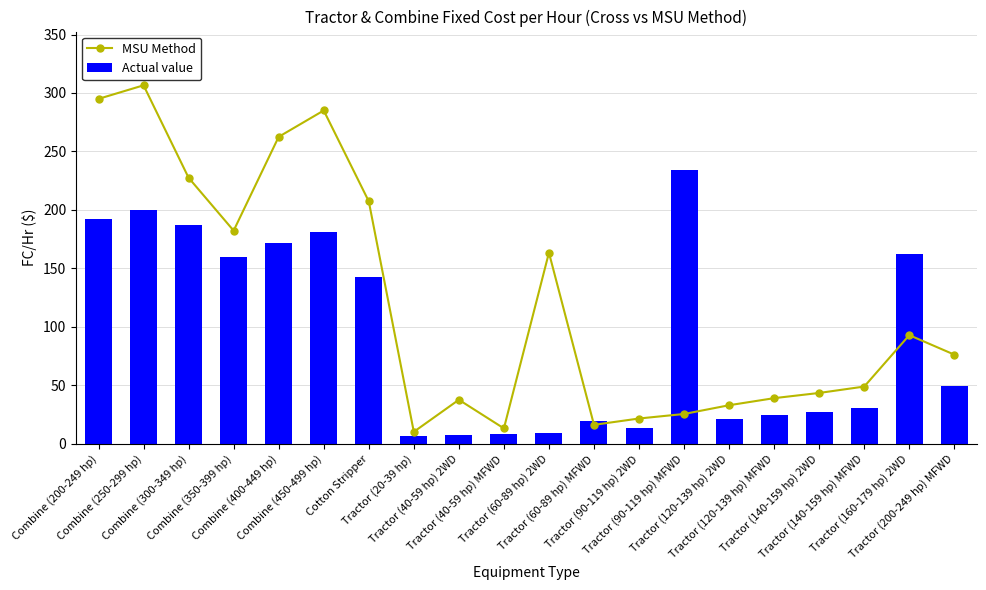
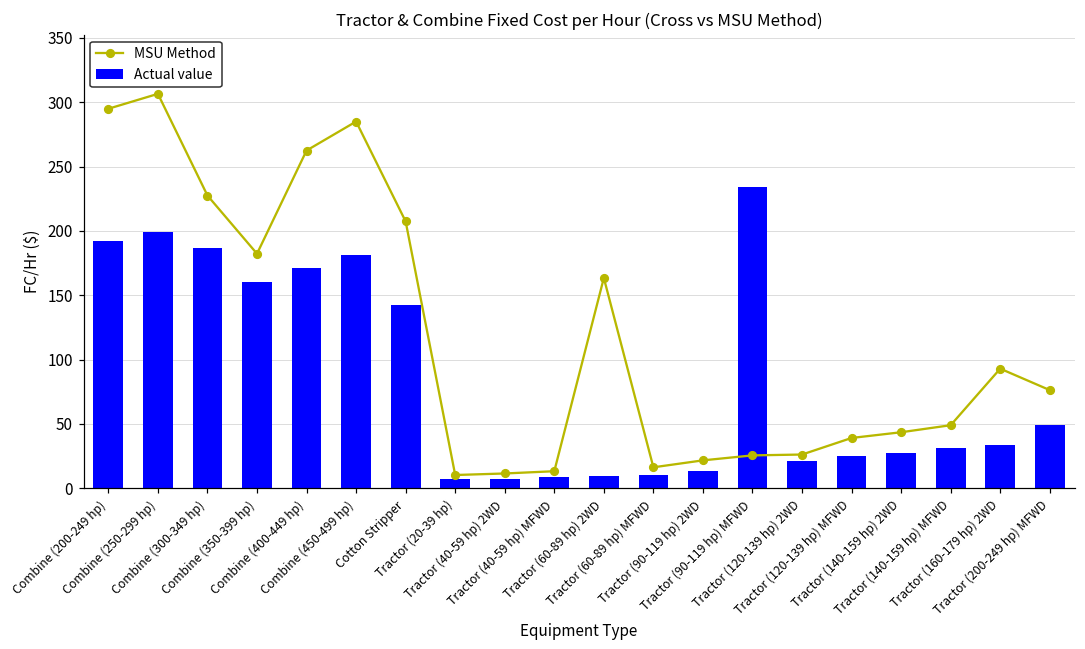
MSU Method, Tractor (40-59 hp) 2WD: 38 -> 11
Actual value, Tractor (60-89 hp) MFWD: 20 -> 10
MSU Method, Tractor (120-139 hp) 2WD: 33 -> 26
Actual value, Tractor (160-179 hp) 2WD: 162 -> 34
